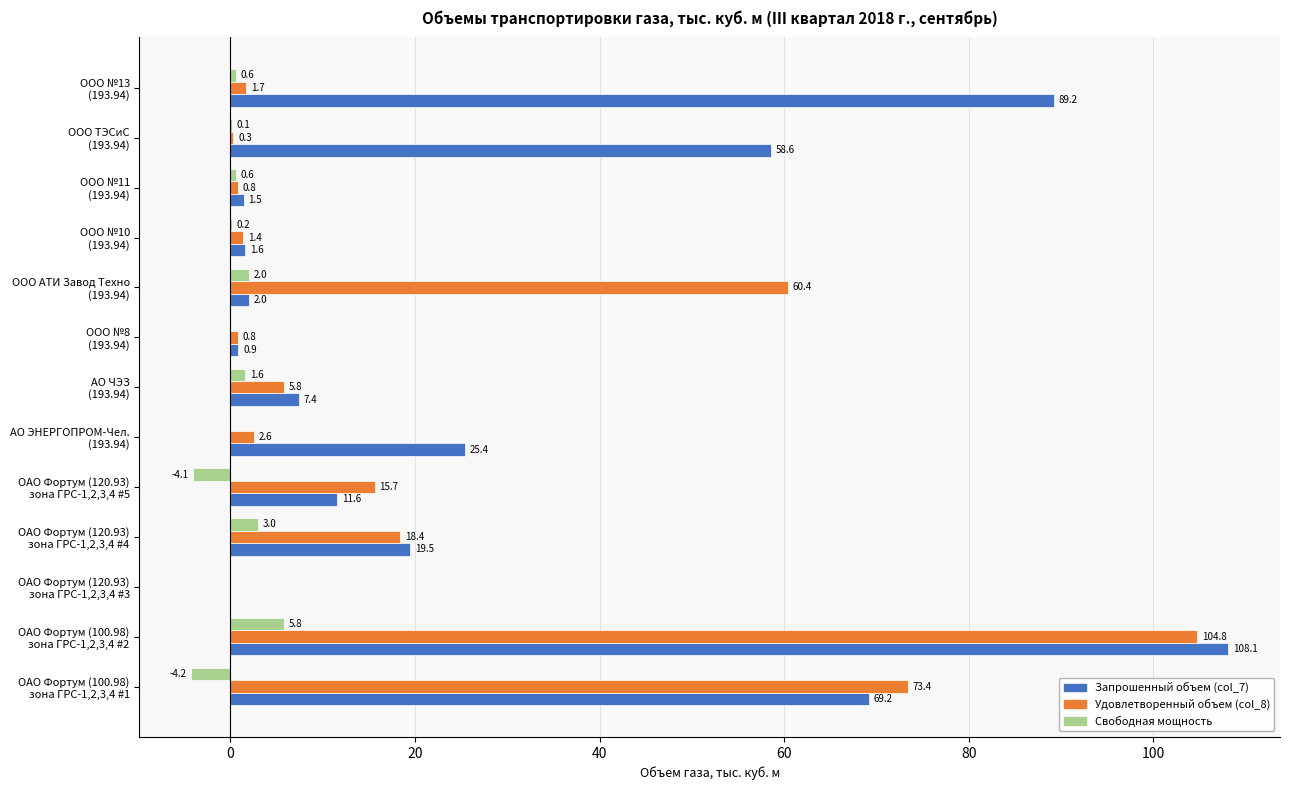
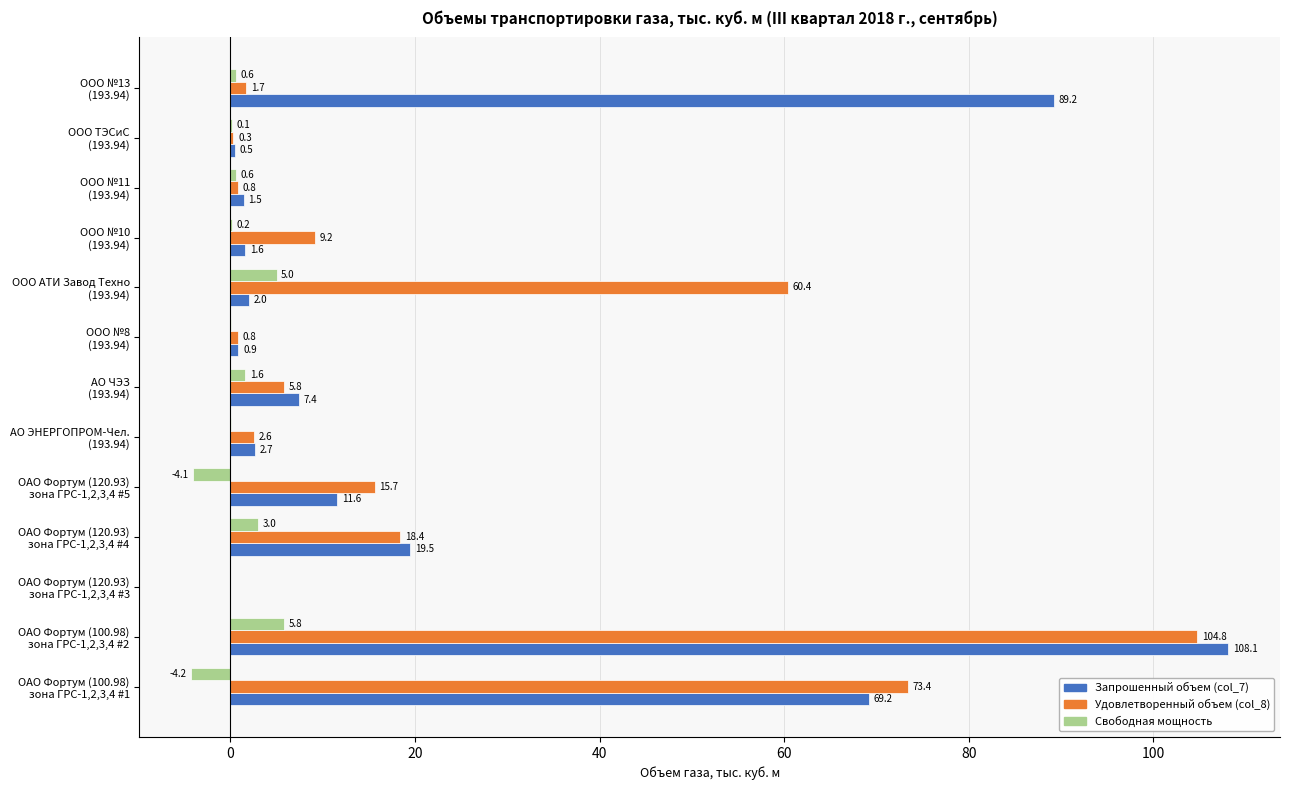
Запрошенный объем (col_7), ООО ТЭСиС (193.94): 58.6 -> 0.5
Удовлетворенный объем (col_8), ООО №10 (193.94): 1.4 -> 9.2
Свободная мощность, ООО АТИ Завод Техно (193.94): 2.0 -> 5.0
Запрошенный объем (col_7), АО ЭНЕРГОПРОМ-Чел. (193.94): 25.4 -> 2.7
